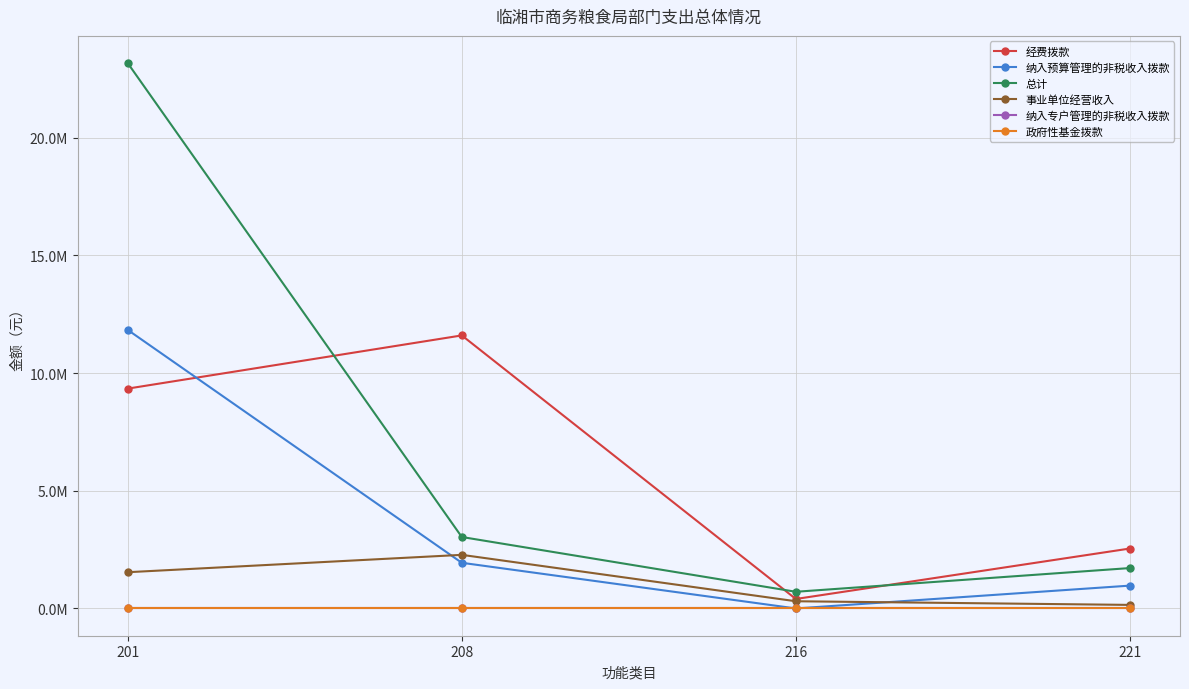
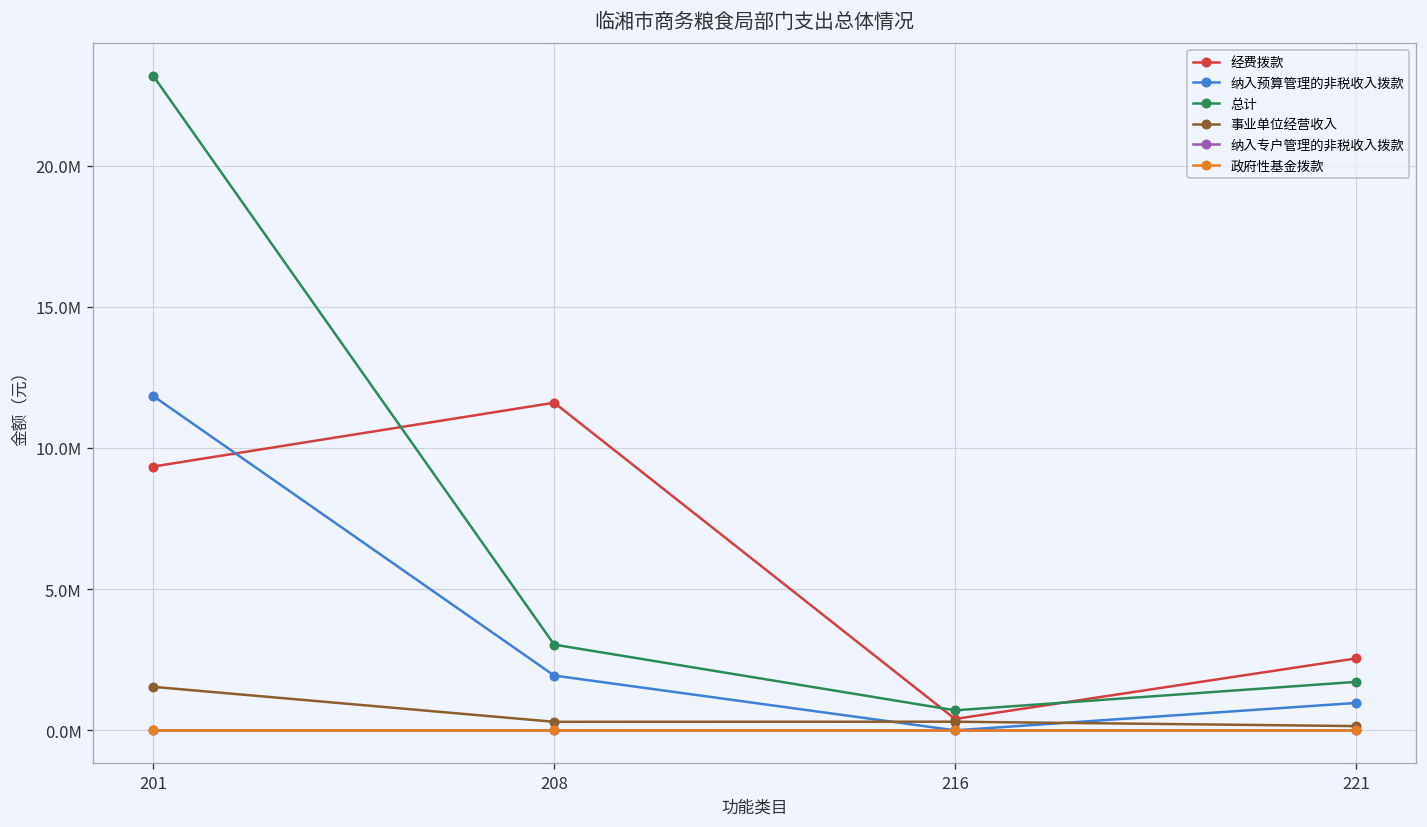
事业单位经营收入, 208: 2300000 -> 300000
